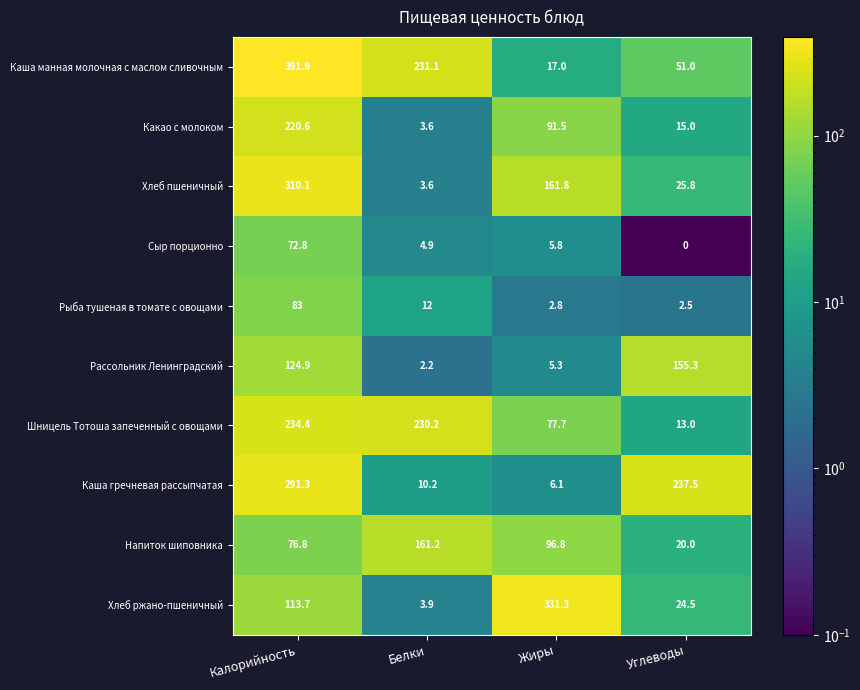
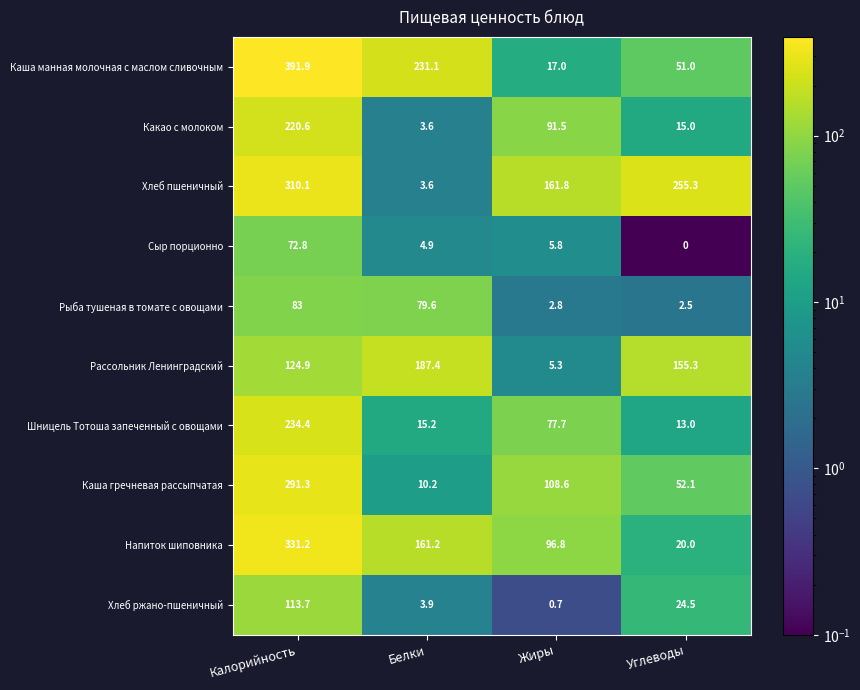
Хлеб пшеничный, Углеводы: 25.8 -> 255.3
Рыба тушеная в томате с овощами, Белки: 12 -> 79.6
Рассольник Ленинградский, Белки: 2.2 -> 187.4
Шницель Тотоша запеченный с овощами, Белки: 230.2 -> 15.2
Каша гречневая рассыпчатая, Жиры: 6.1 -> 108.6
Каша гречневая рассыпчатая, Углеводы: 237.5 -> 52.1
Напиток шиповника, Калорийность: 76.8 -> 331.2
Хлеб ржано-пшеничный, Жиры: 331.3 -> 0.7
